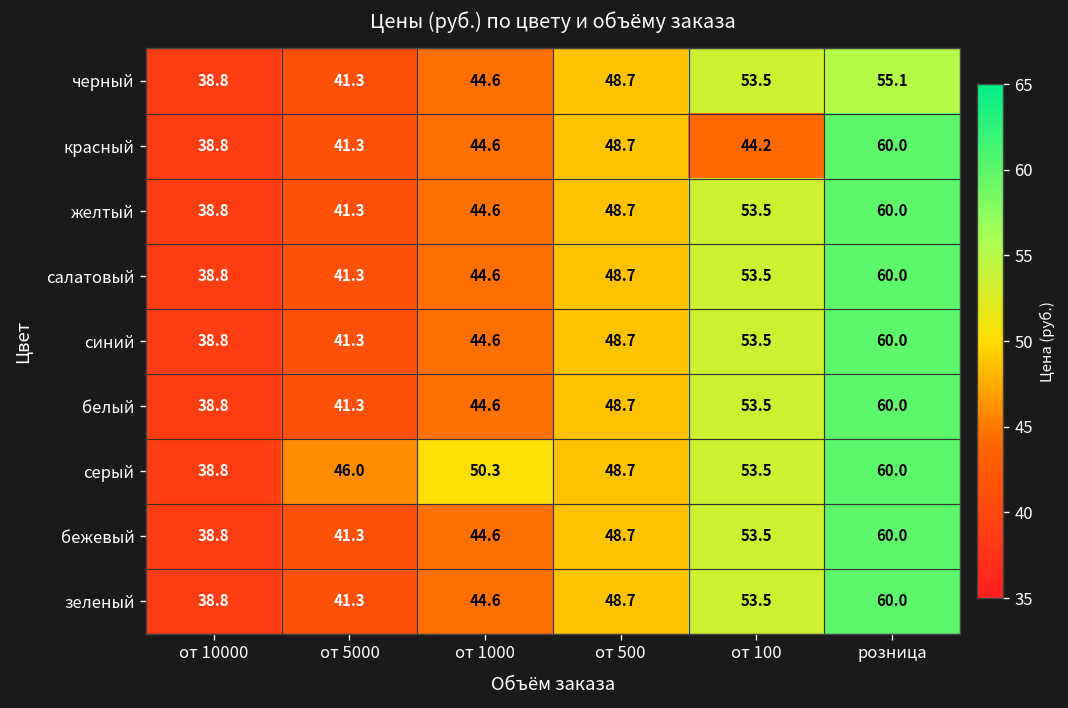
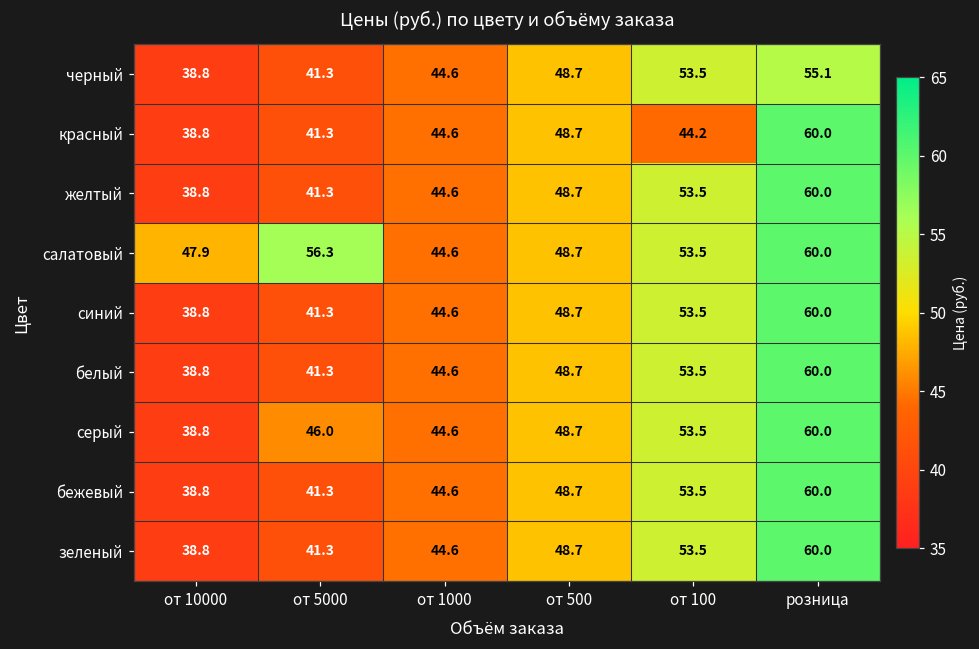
салатовый, от 10000: 38.8 -> 47.9
салатовый, от 5000: 41.3 -> 56.3
серый, от 1000: 50.3 -> 44.6
